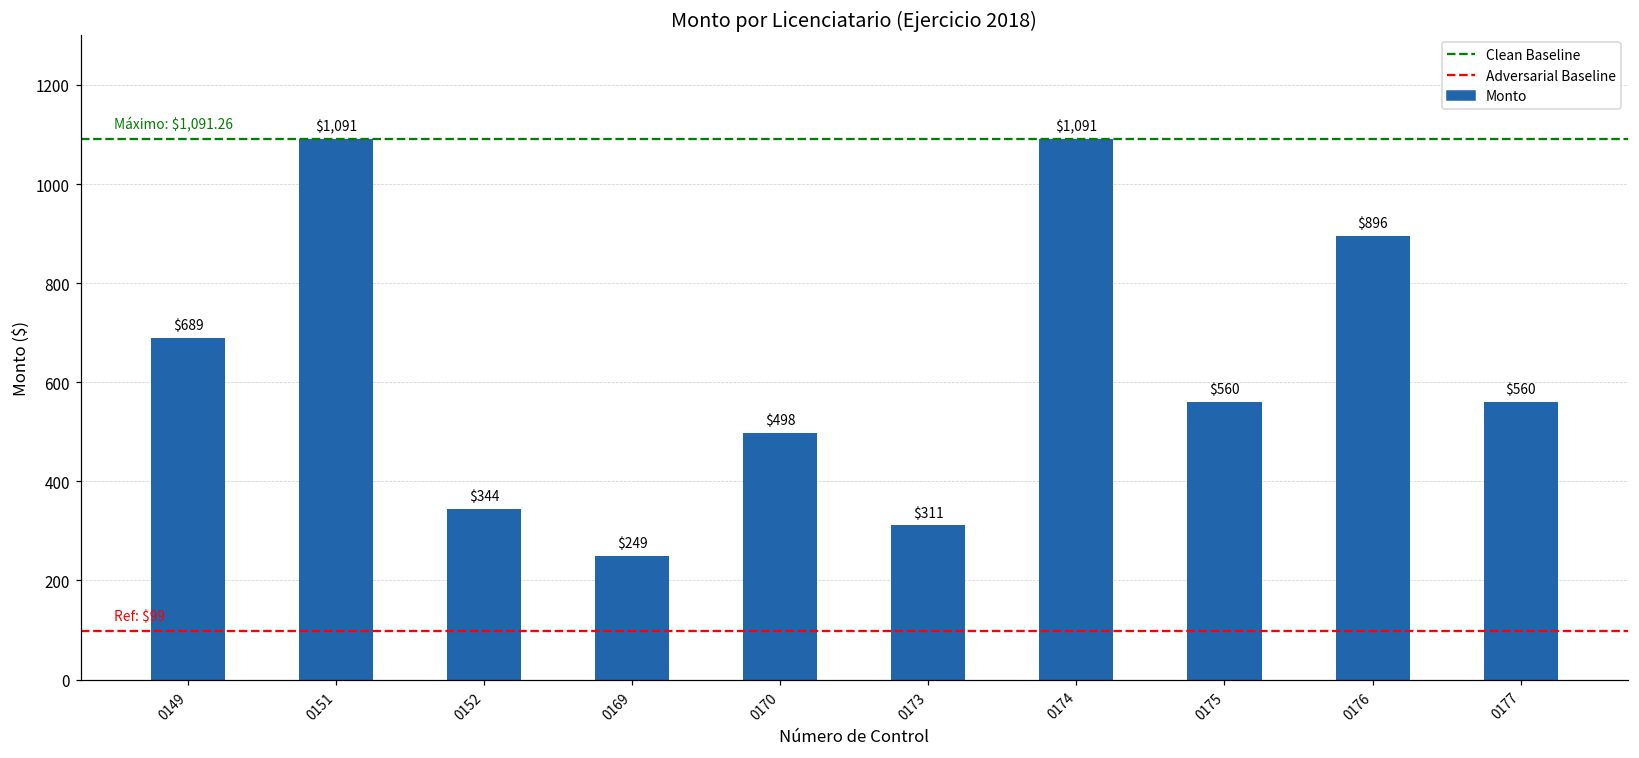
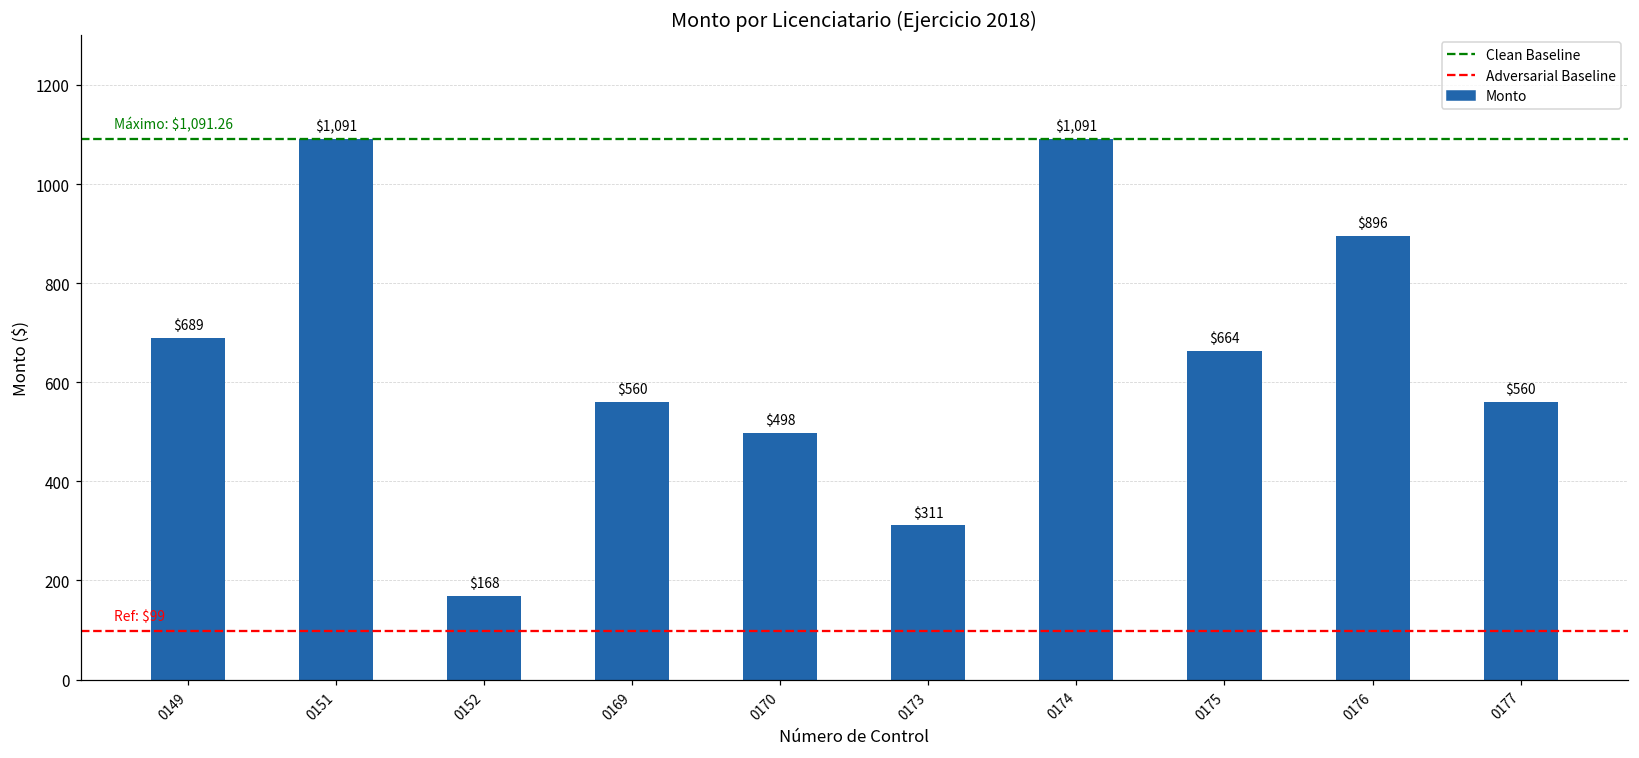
0152: $344 -> $168
0169: $249 -> $560
0175: $560 -> $664
